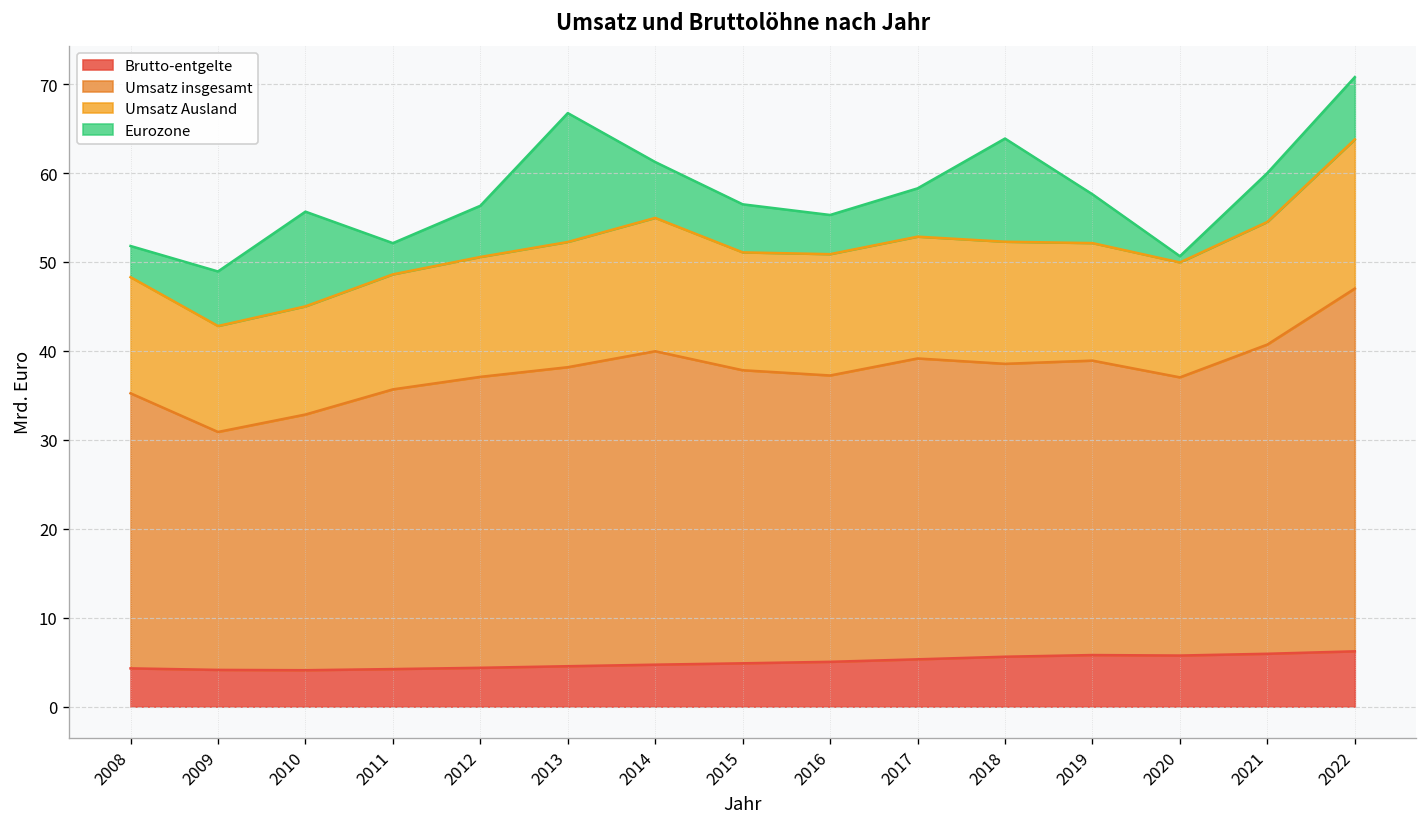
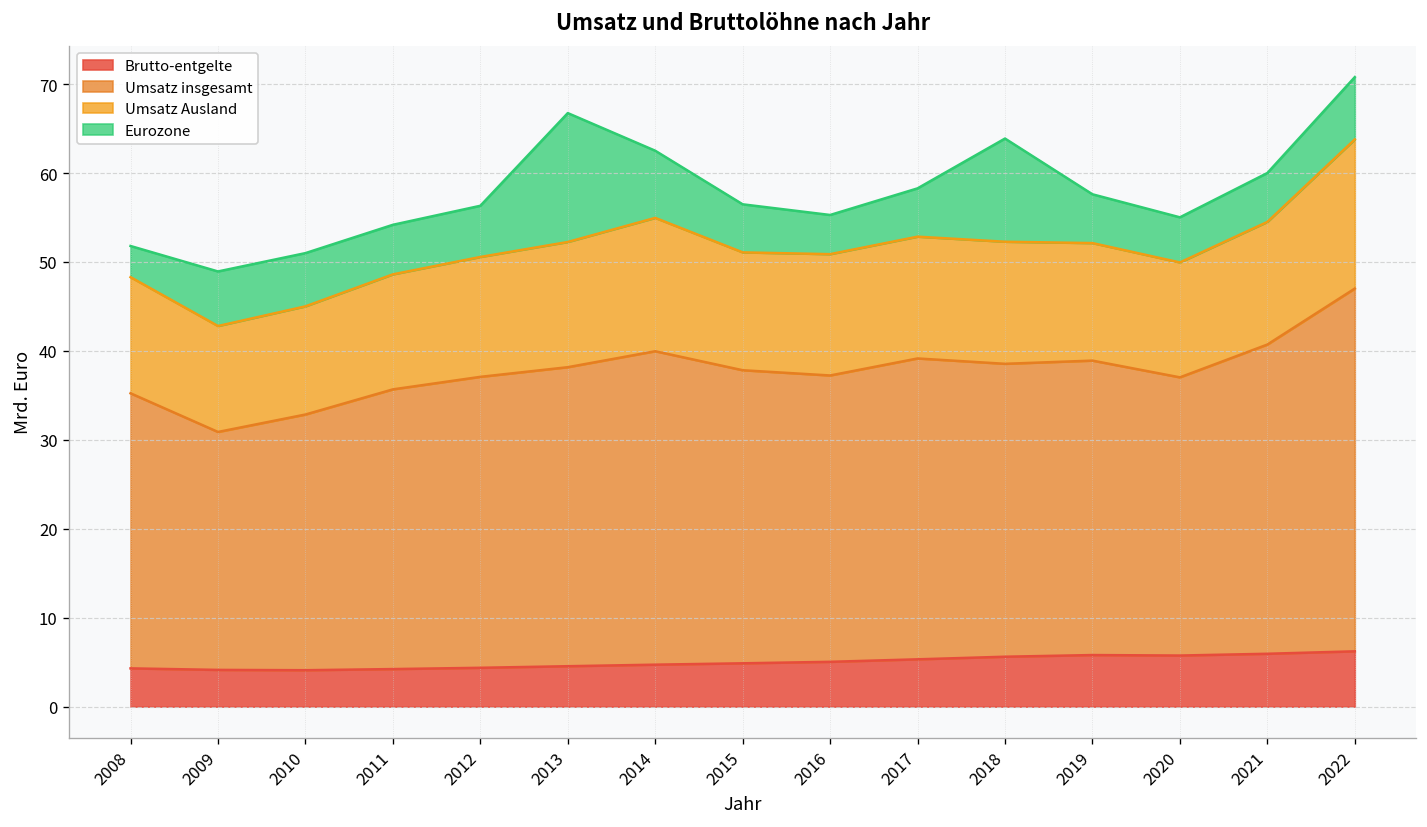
Eurozone, 2010: 11 -> 6
Eurozone, 2011: 4 -> 6
Eurozone, 2014: 6 -> 8
Eurozone, 2020: 1 -> 5
